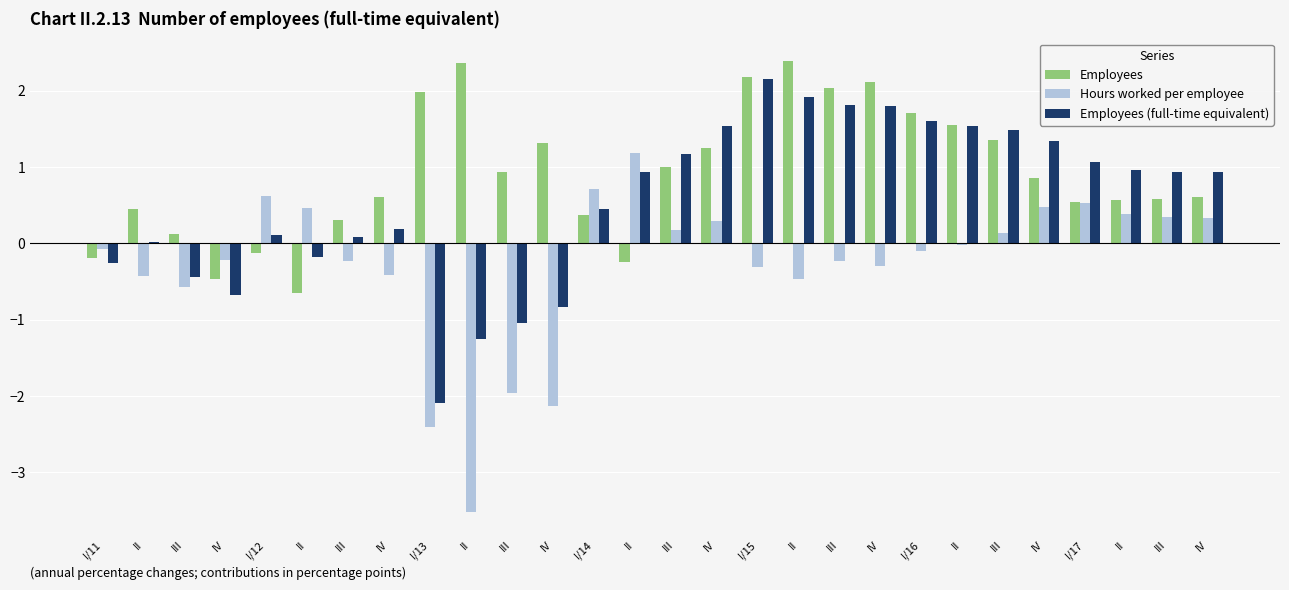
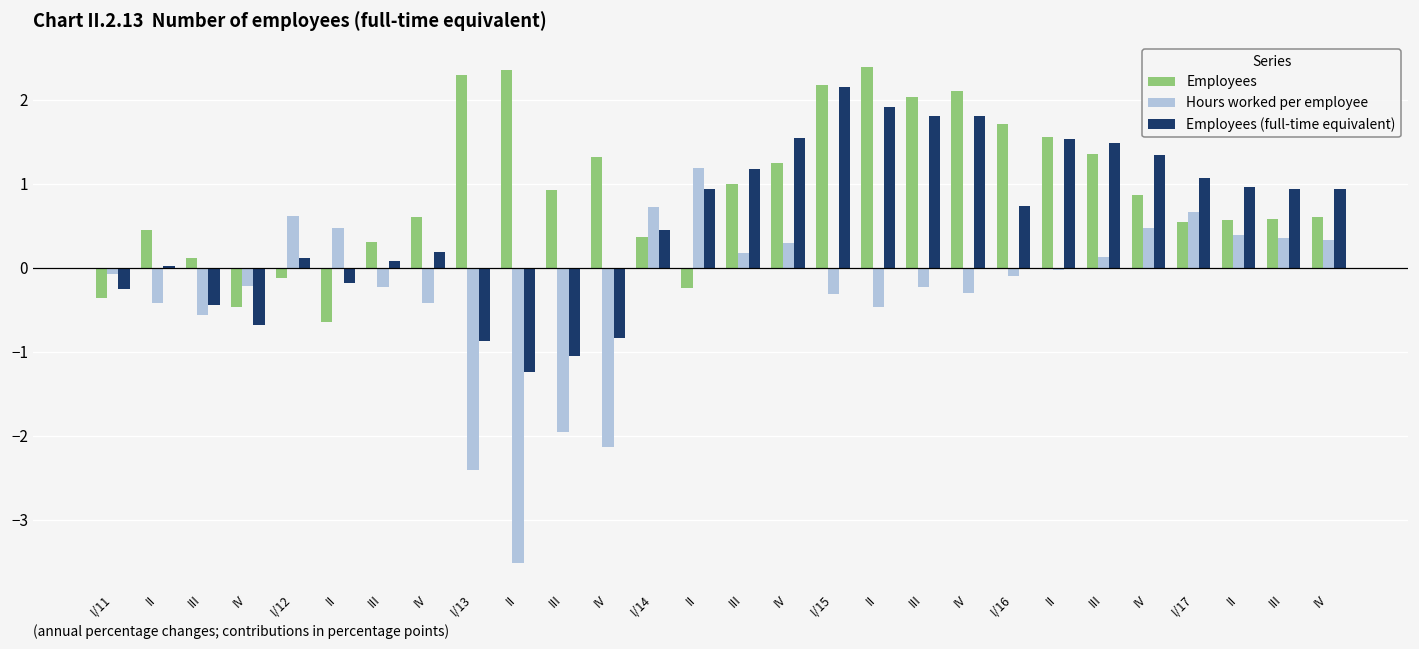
Employees, I/11: -0.2 -> -0.4
Employees, I/13: 2.0 -> 2.3
Employees (full-time equivalent), I/13: -2.1 -> -0.9
Employees (full-time equivalent), I/16: 1.6 -> 0.7
Hours worked per employee, I/17: 0.5 -> 0.7
